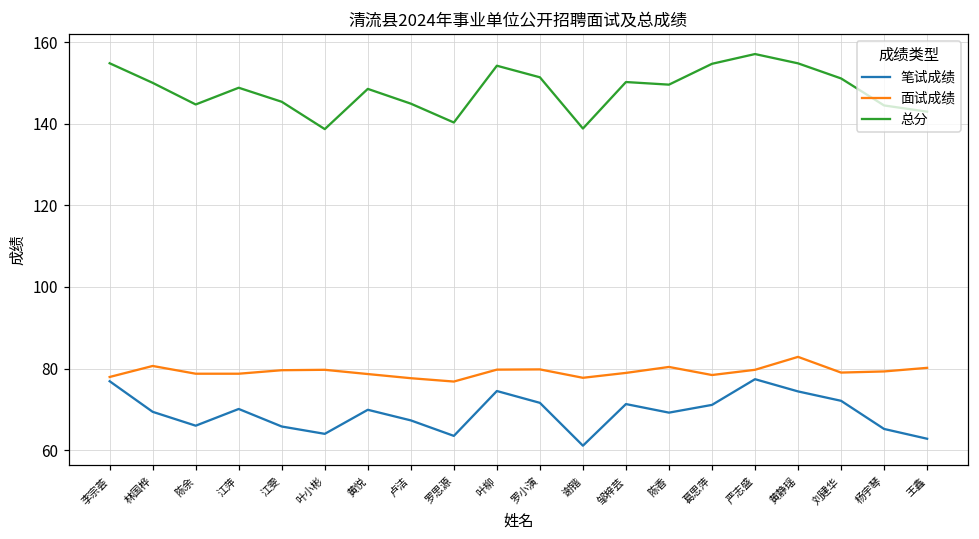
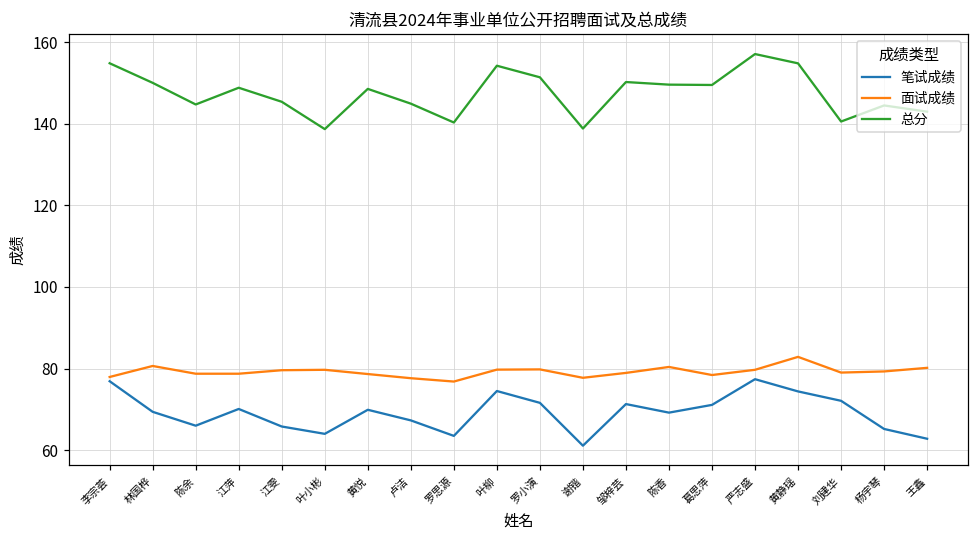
总分, 葛思萍: 155 -> 150
总分, 刘建华: 151 -> 141
